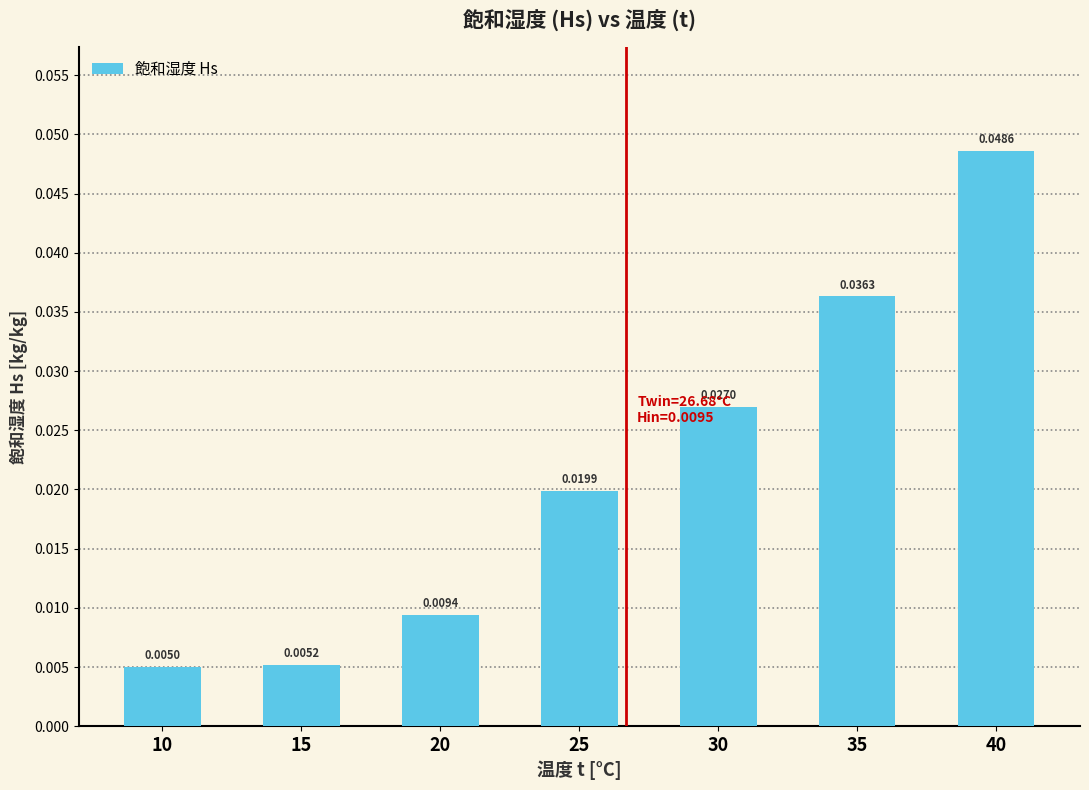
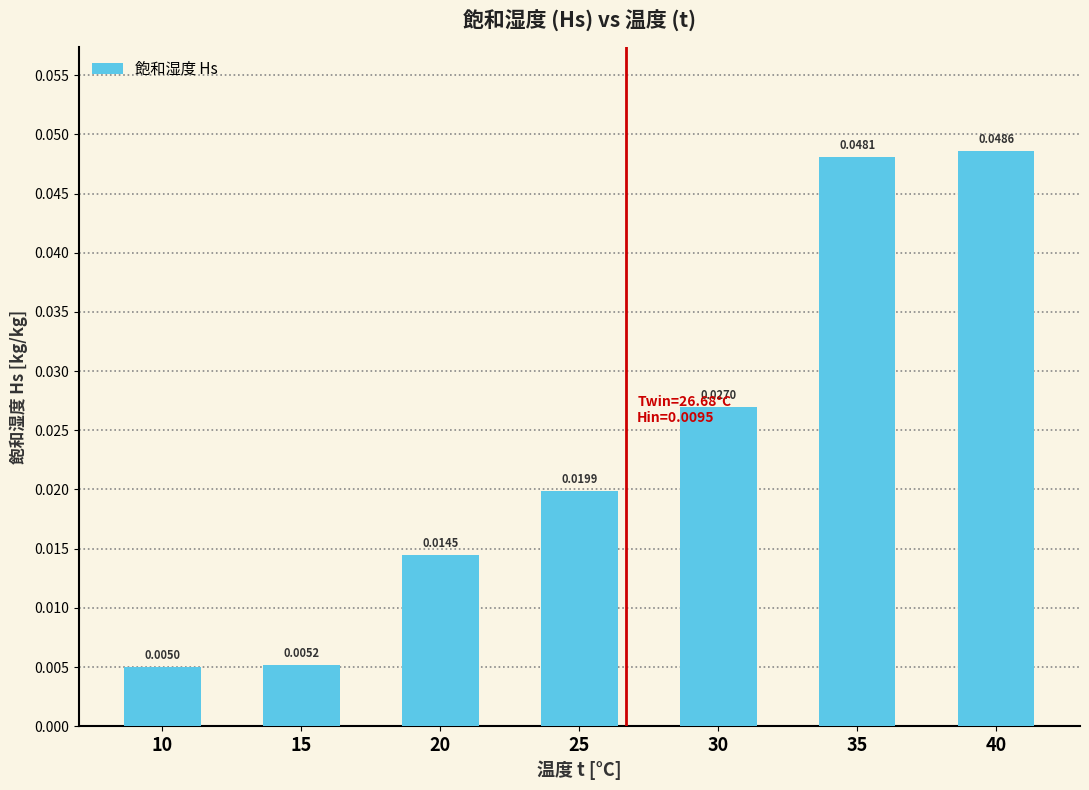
20: 0.0094 -> 0.0145
35: 0.0363 -> 0.0481
